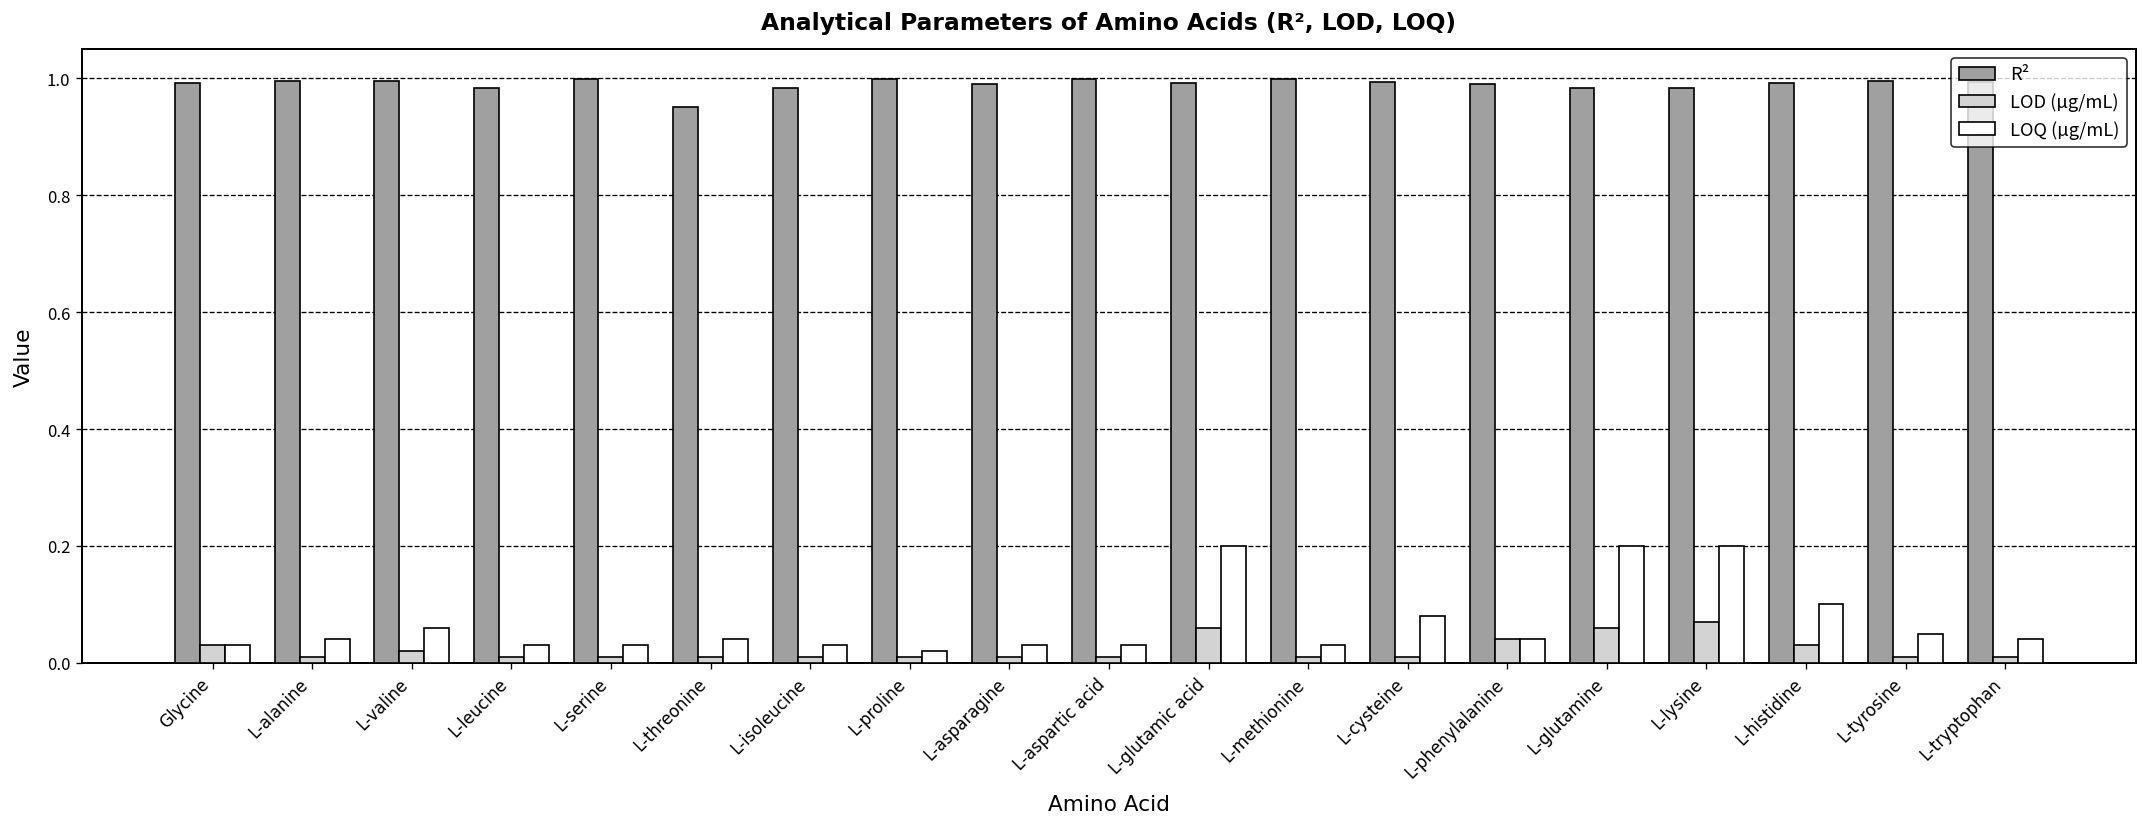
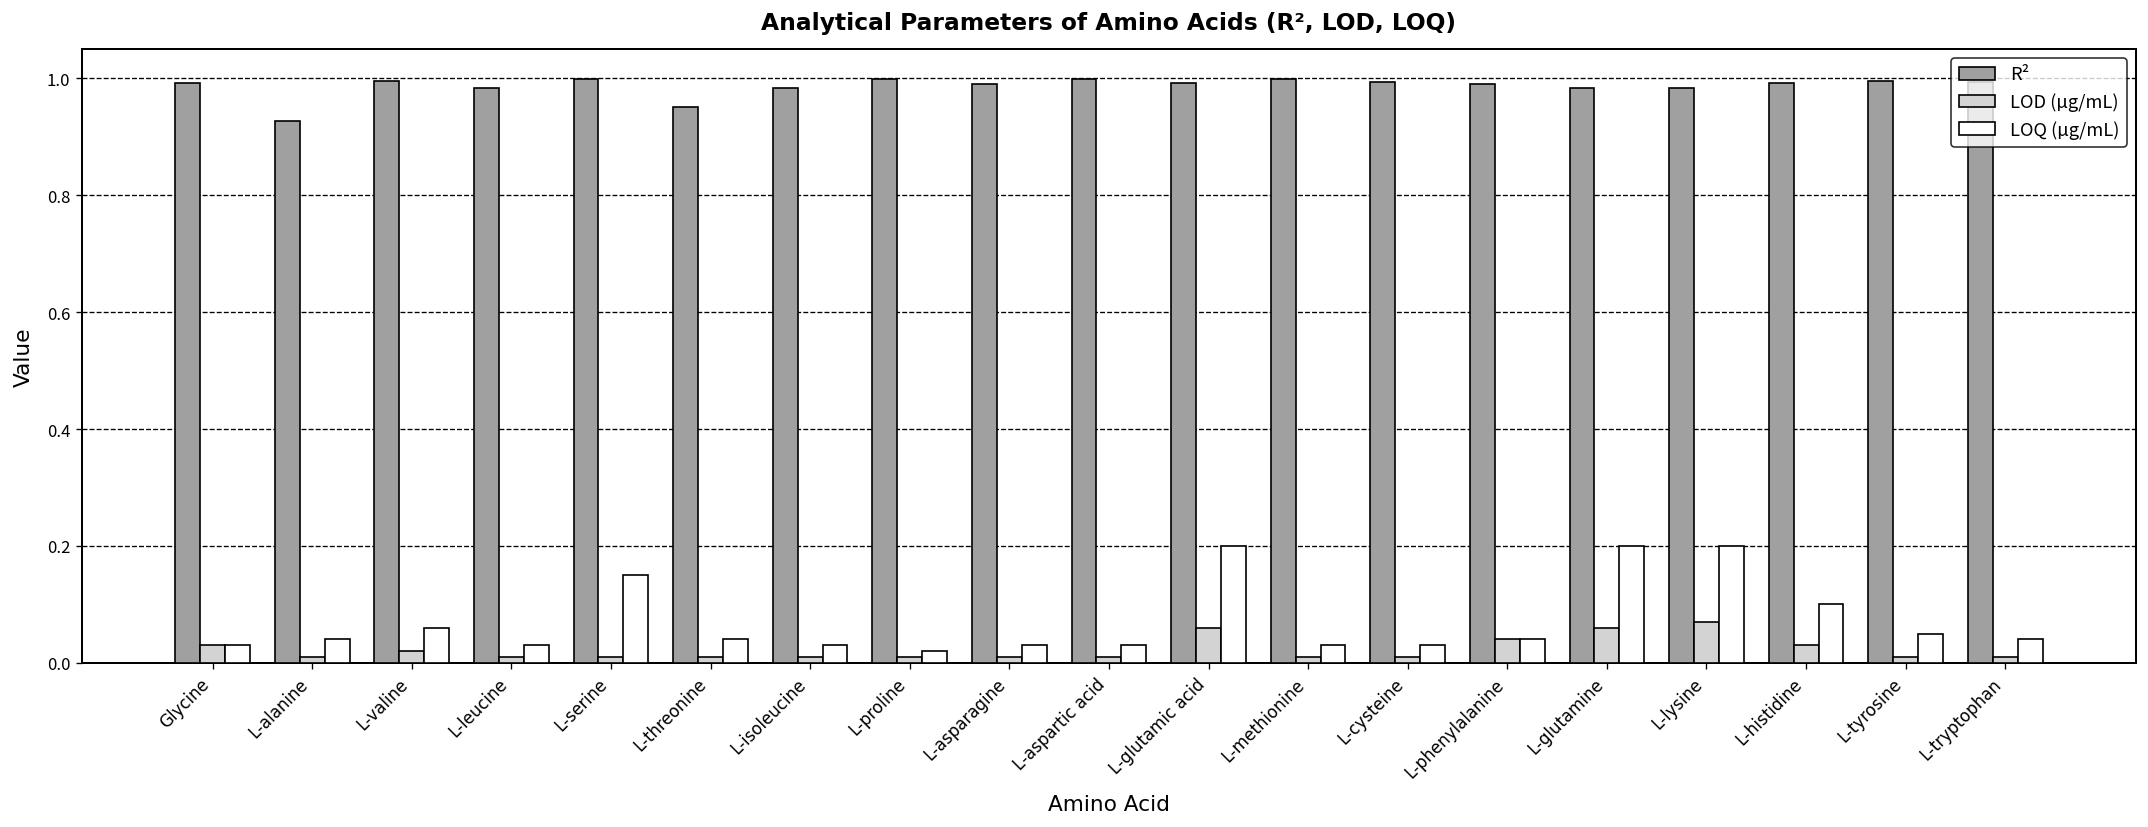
R², L-alanine: 1.00 -> 0.93
LOQ (µg/mL), L-serine: 0.03 -> 0.15
LOQ (µg/mL), L-cysteine: 0.08 -> 0.03
